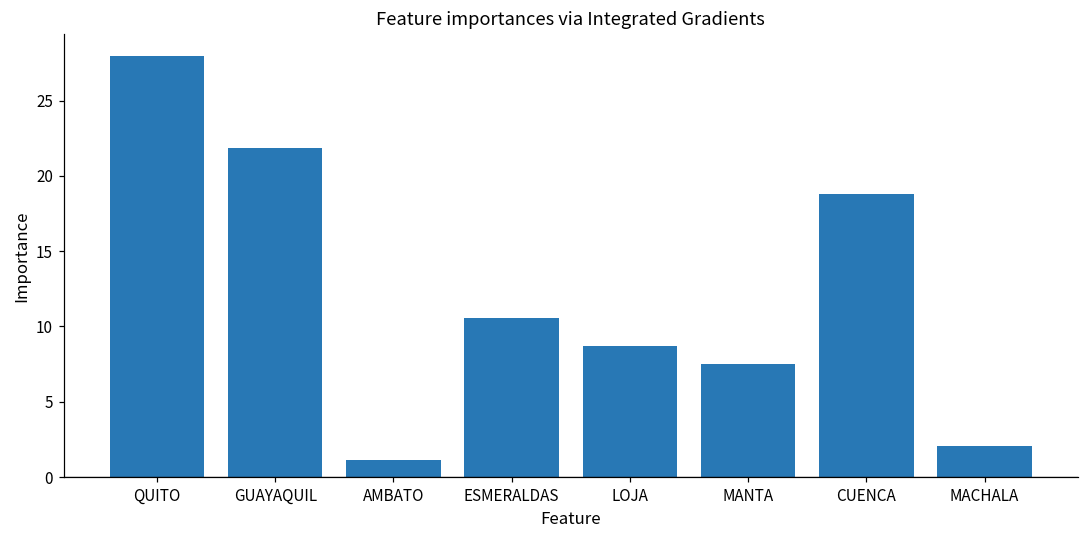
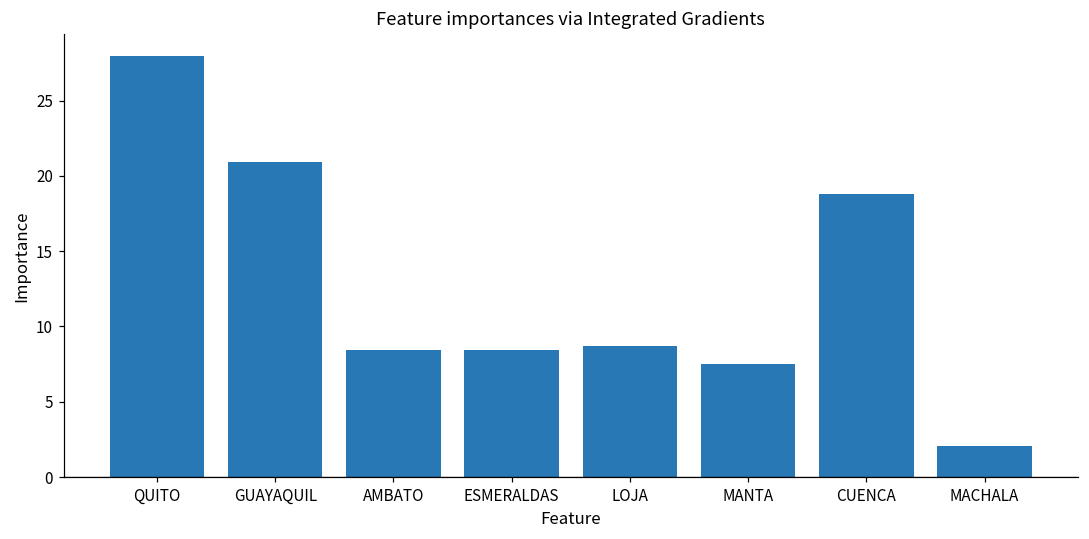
GUAYAQUIL: 21.8 -> 20.9
AMBATO: 1.2 -> 8.5
ESMERALDAS: 10.6 -> 8.4
